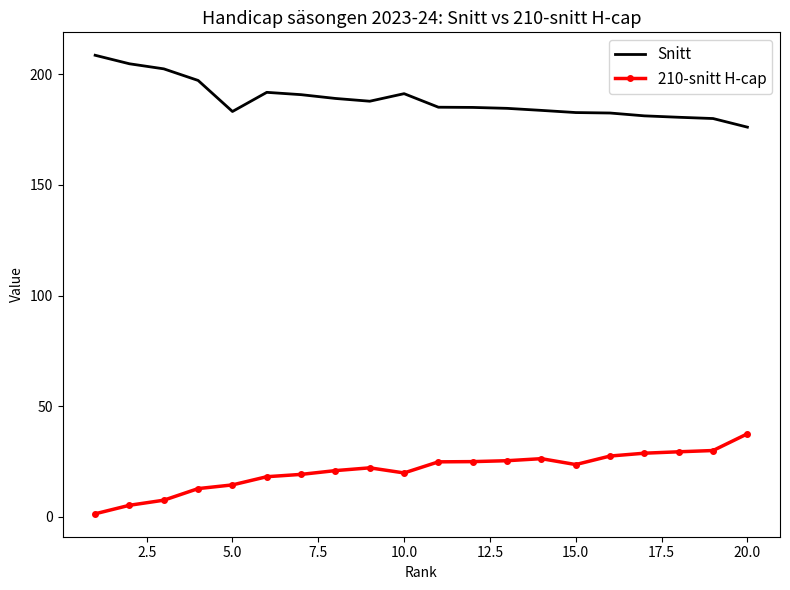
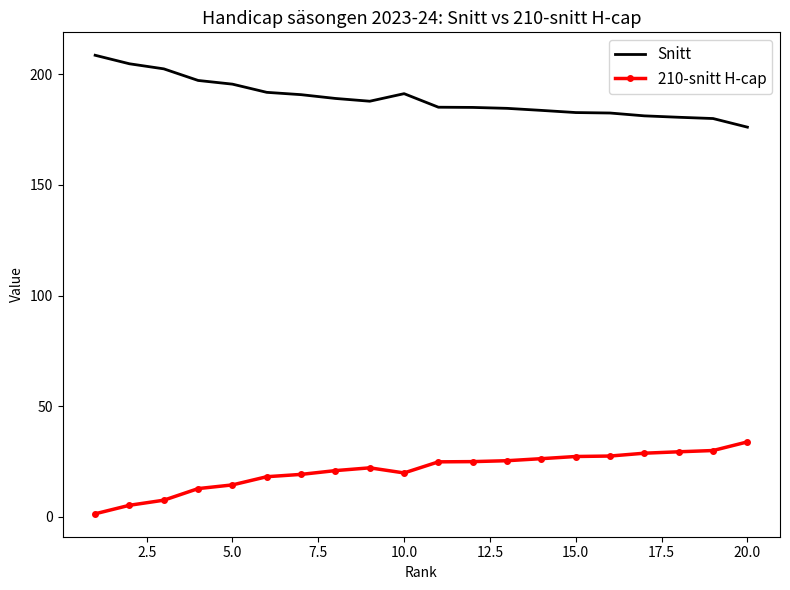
Snitt, 5.0: 183 -> 196
210-snitt H-cap, 15.0: 24 -> 27
210-snitt H-cap, 20.0: 38 -> 34
